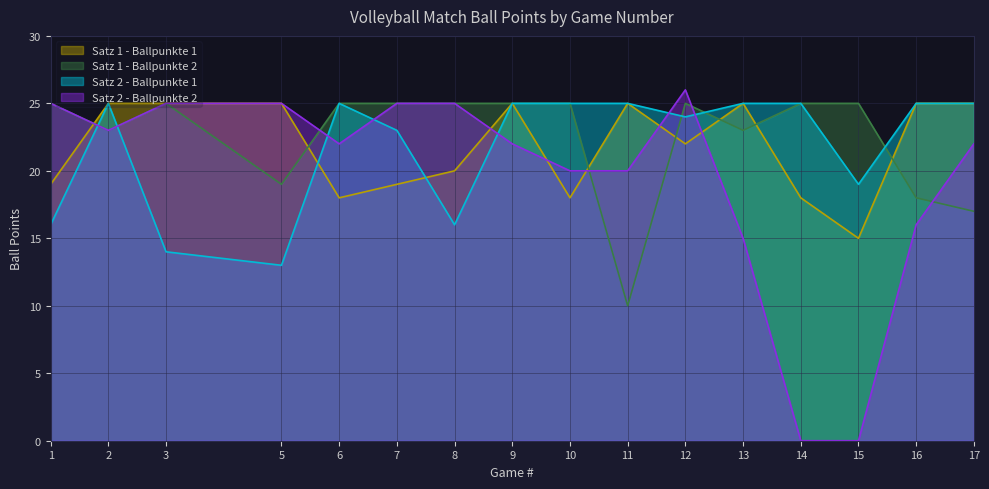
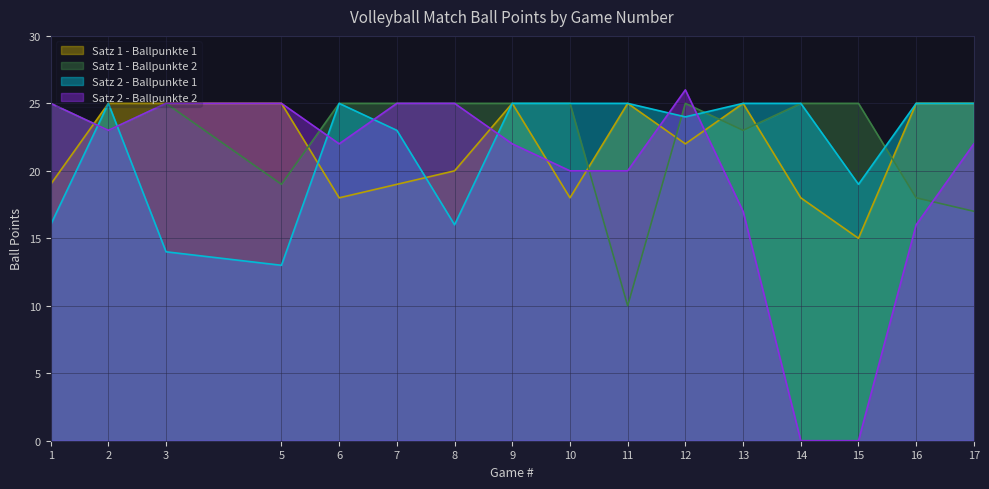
Satz 2 - Ballpunkte 2, 13: 15 -> 17
